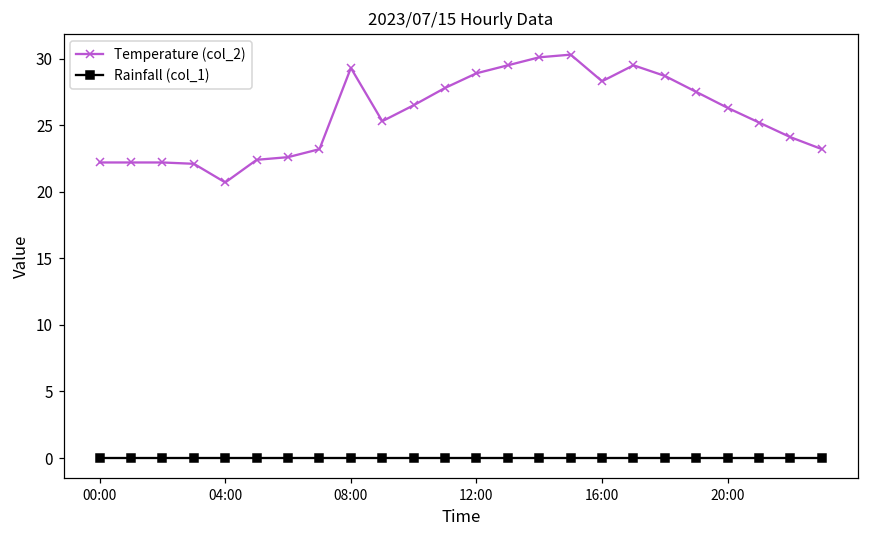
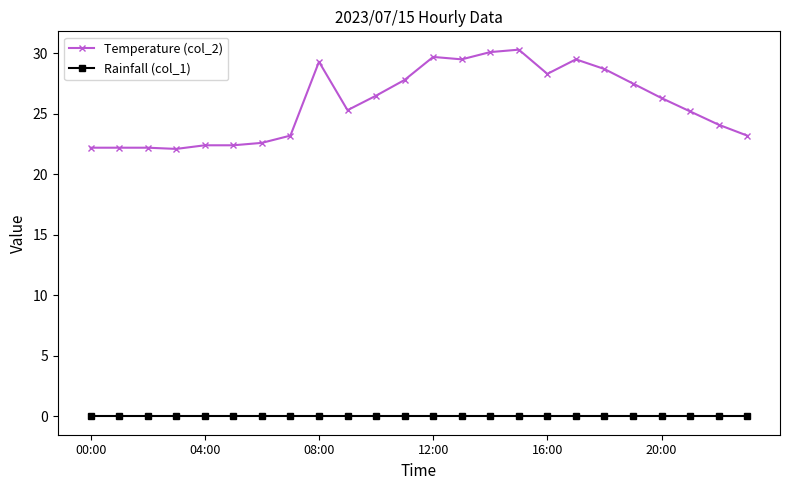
Temperature (col_2), 04:00: 20.7 -> 22.4
Temperature (col_2), 12:00: 28.9 -> 29.7
